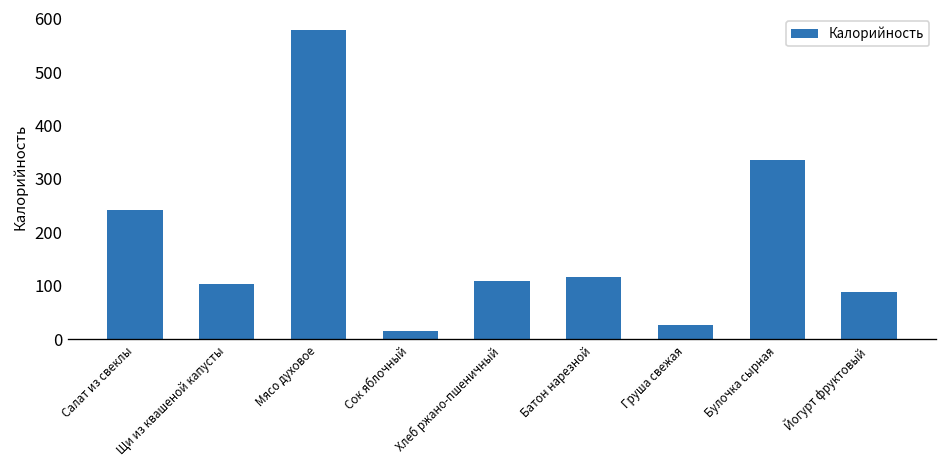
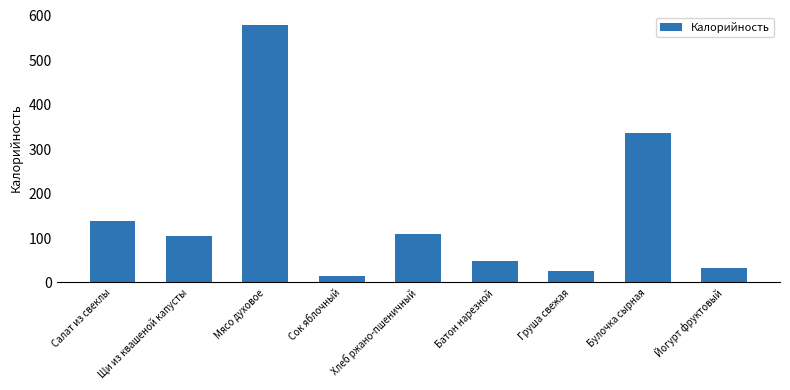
Салат из свеклы: 240 -> 140
Батон нарезной: 120 -> 50
Йогурт фруктовый: 90 -> 30
